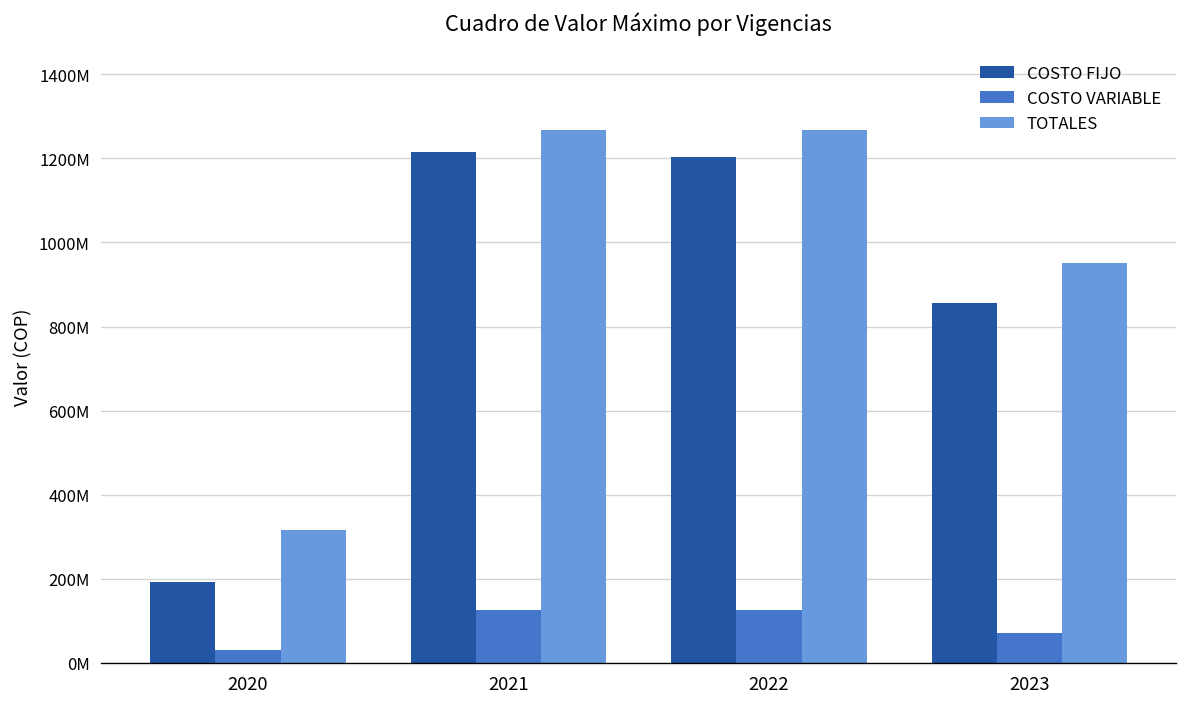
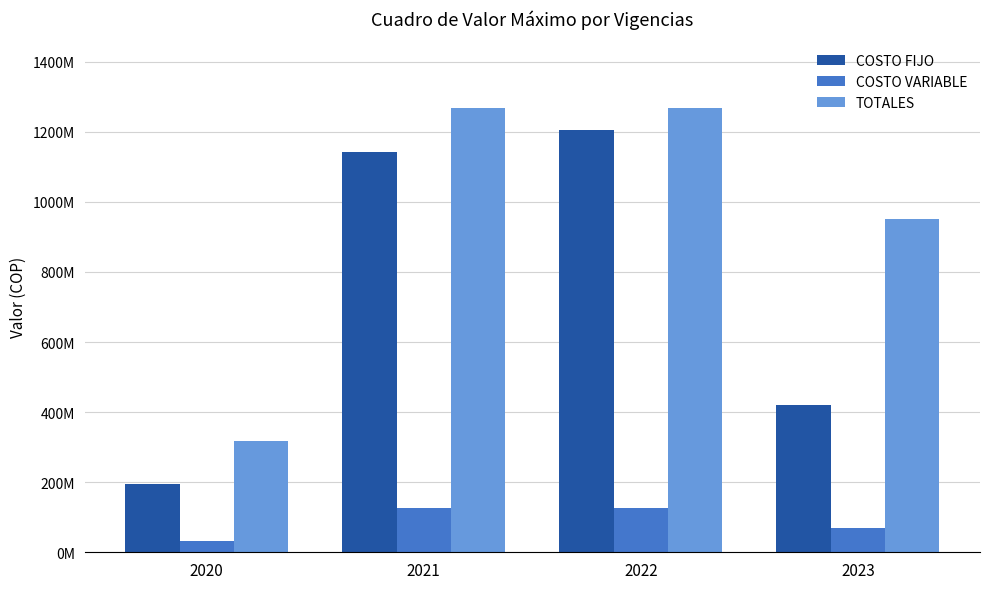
COSTO FIJO, 2021: 1210000000 -> 1140000000
COSTO FIJO, 2023: 860000000 -> 420000000
